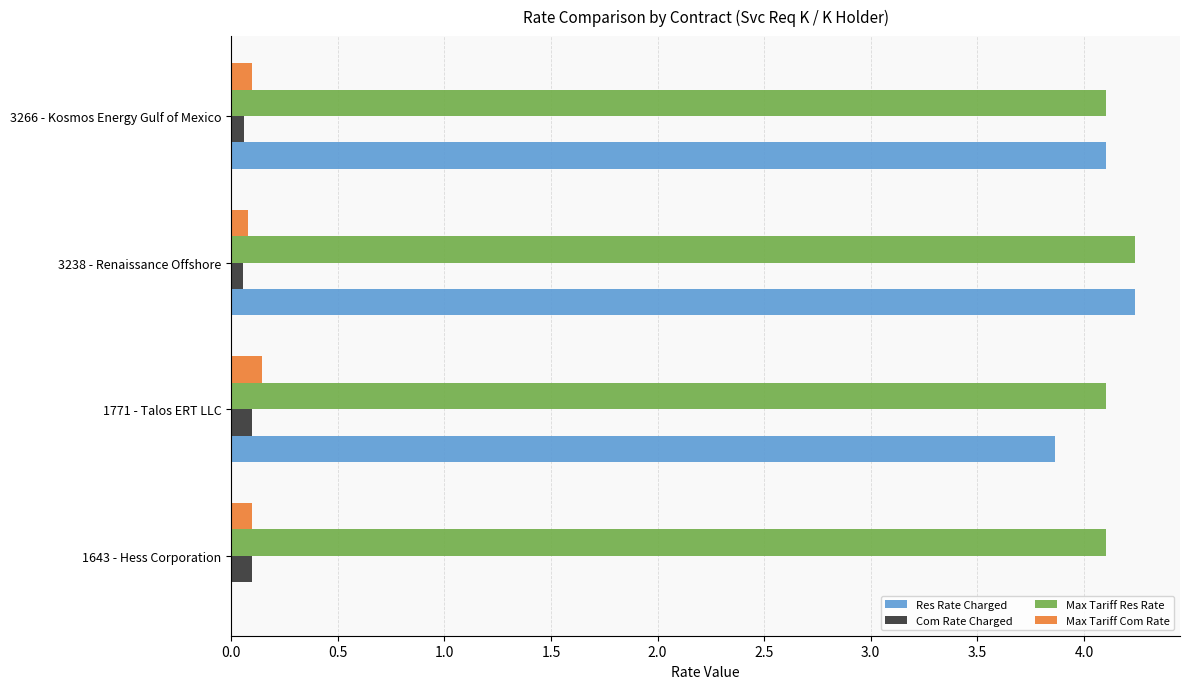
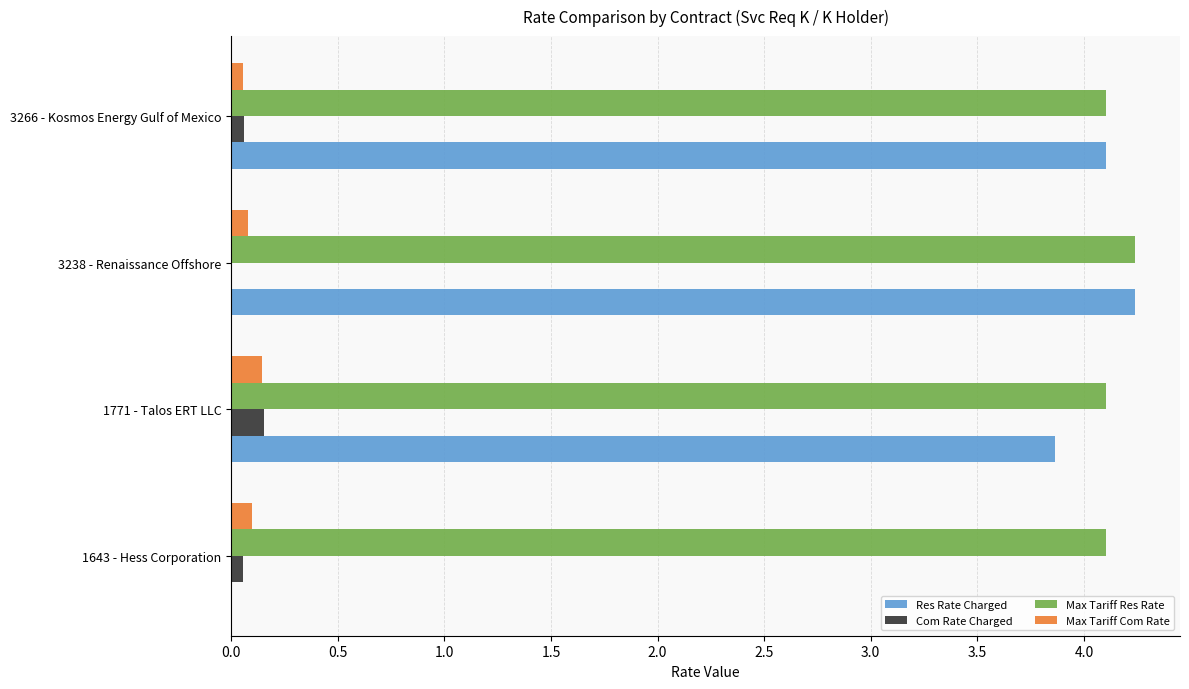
Max Tariff Com Rate, 3266 - Kosmos Energy Gulf of Mexico: 0.10 -> 0.05
Com Rate Charged, 3238 - Renaissance Offshore: 0.05 -> 0.00
Com Rate Charged, 1771 - Talos ERT LLC: 0.10 -> 0.15
Com Rate Charged, 1643 - Hess Corporation: 0.10 -> 0.06
